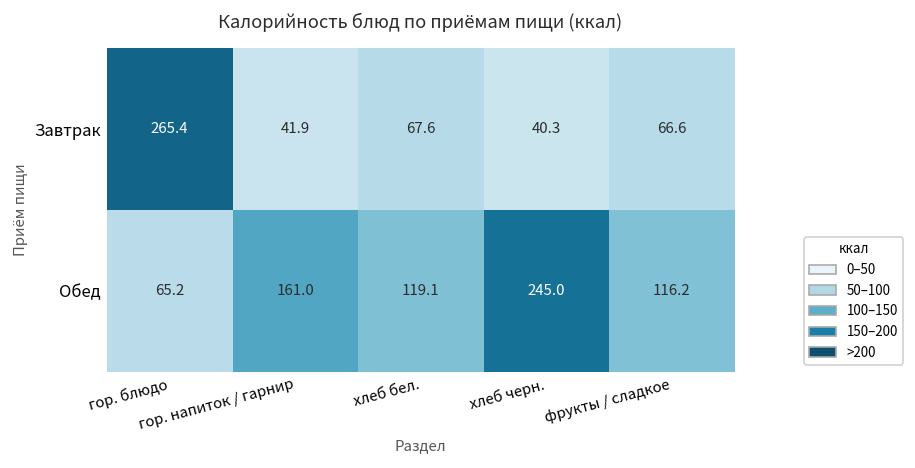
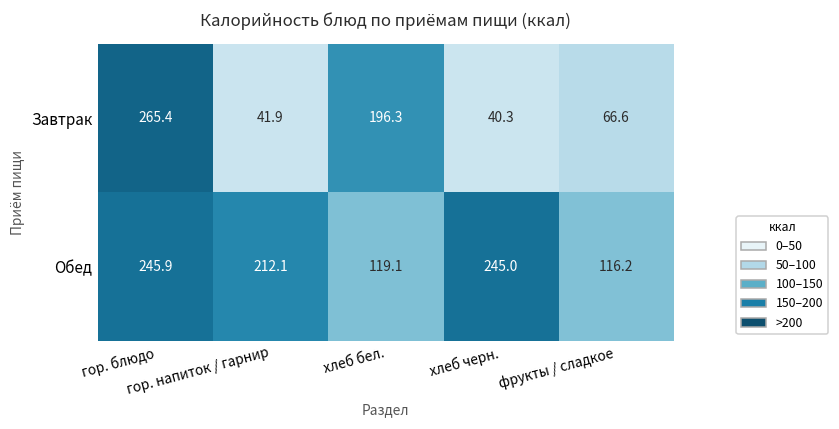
Завтрак, хлеб бел.: 67.6 -> 196.3
Обед, гор. блюдо: 65.2 -> 245.9
Обед, гор. напиток / гарнир: 161.0 -> 212.1
